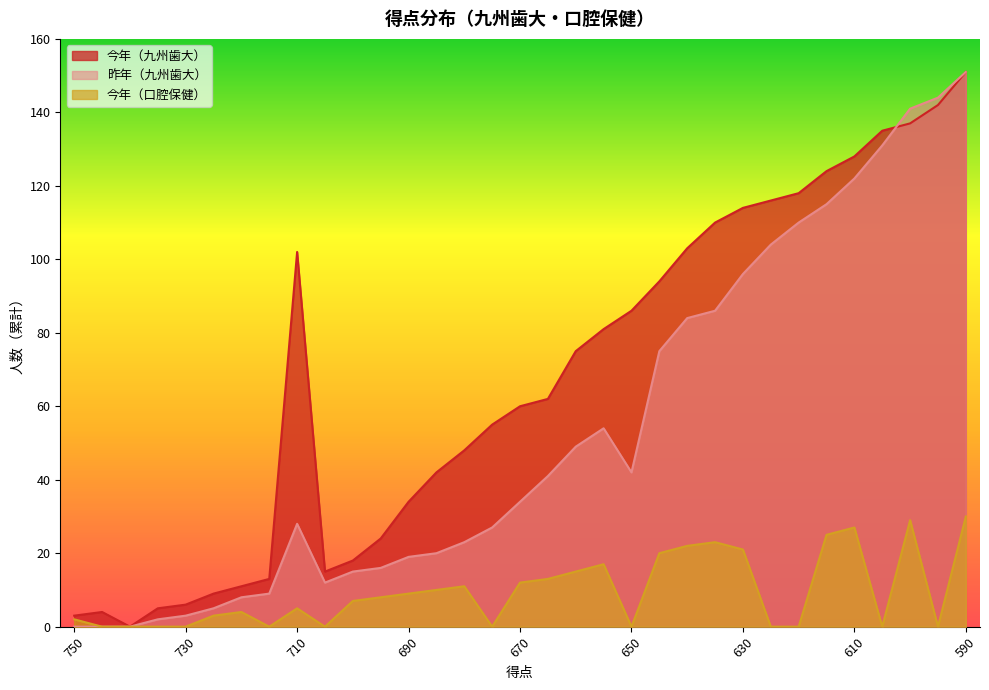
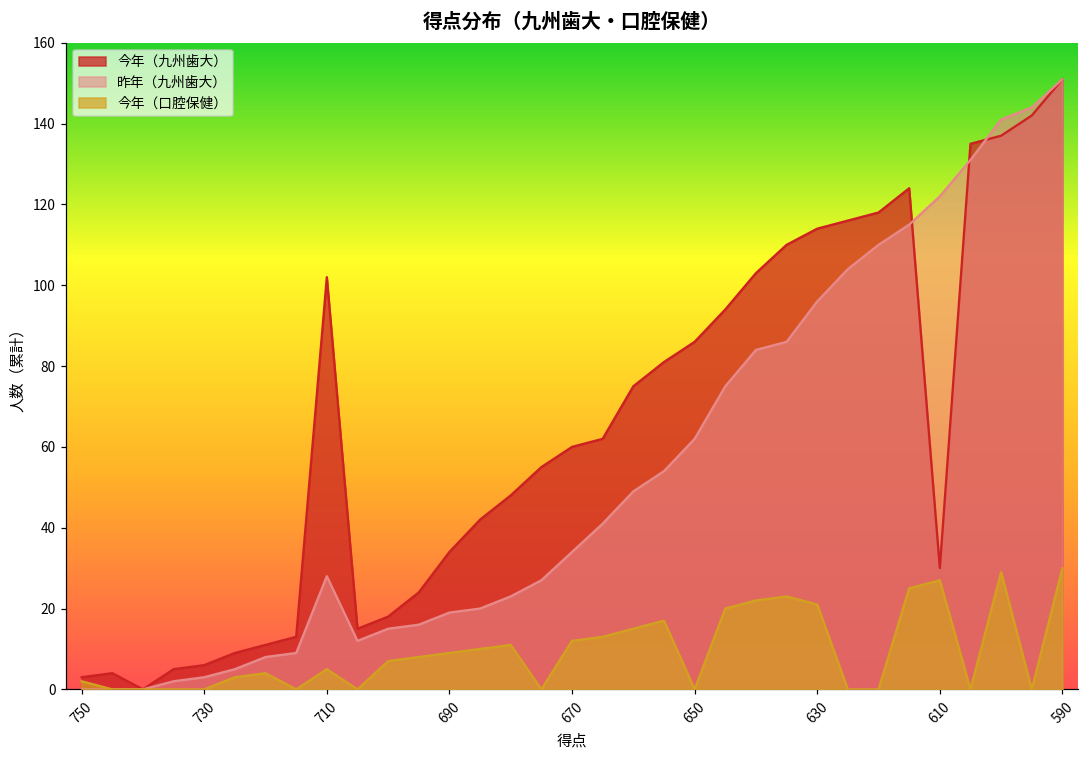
昨年（九州歯大）, 650: 42 -> 62
今年（九州歯大）, 610: 128 -> 30
